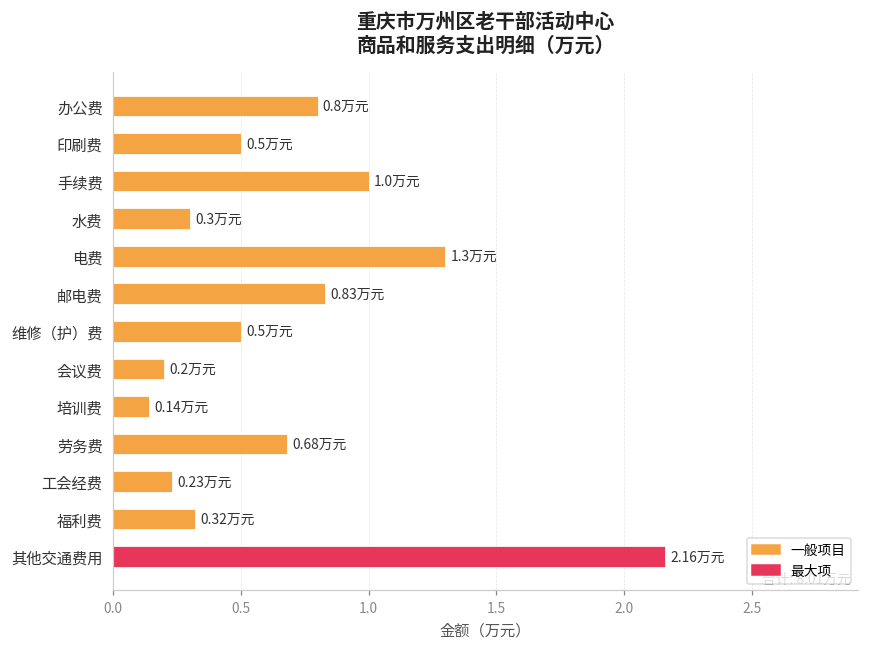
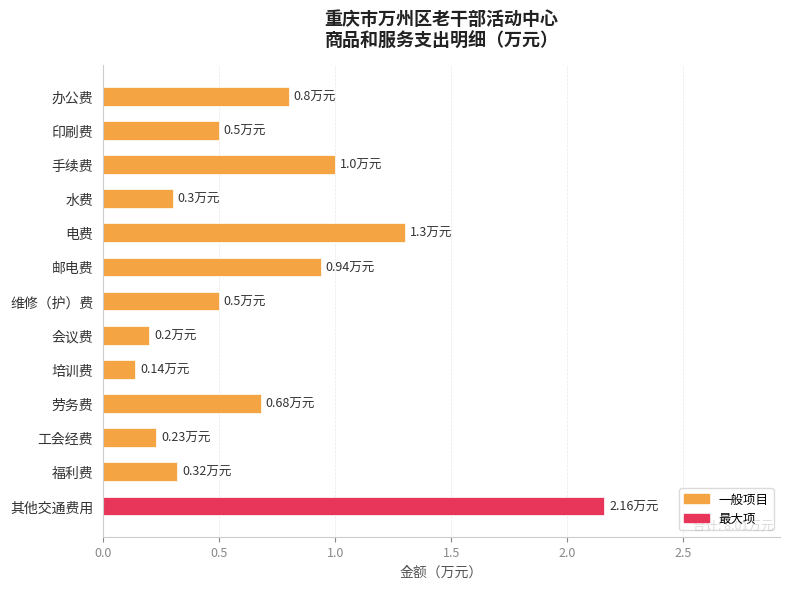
邮电费: 0.83 -> 0.94
